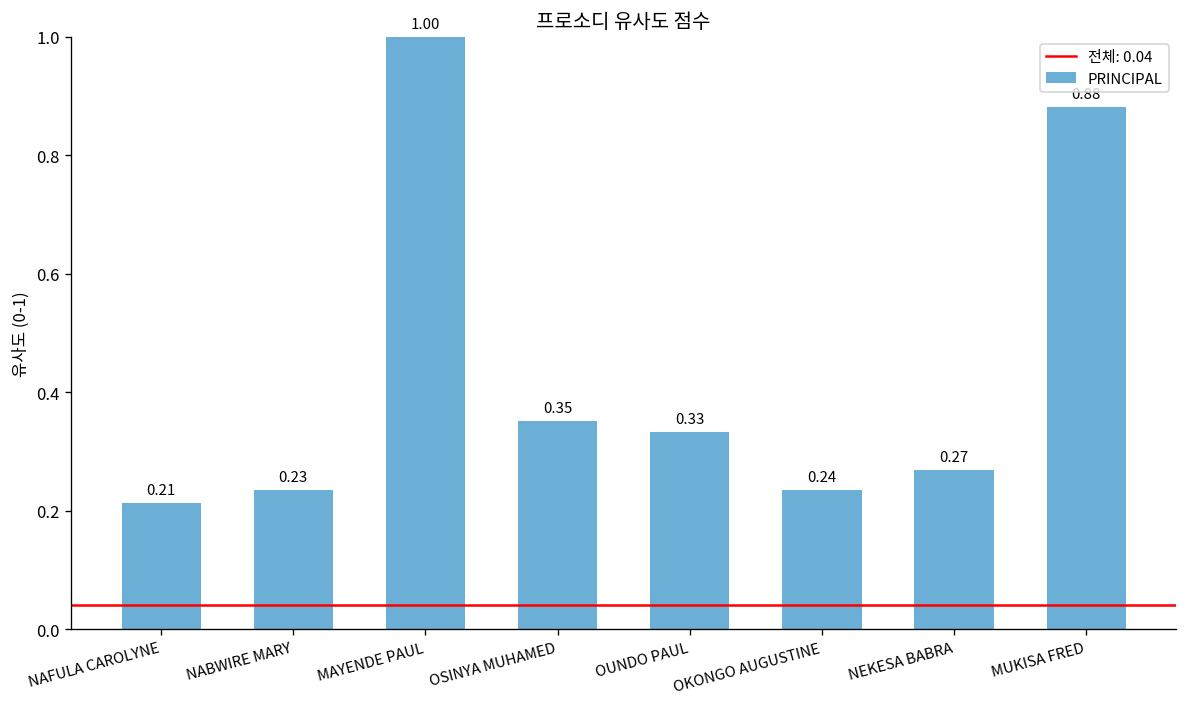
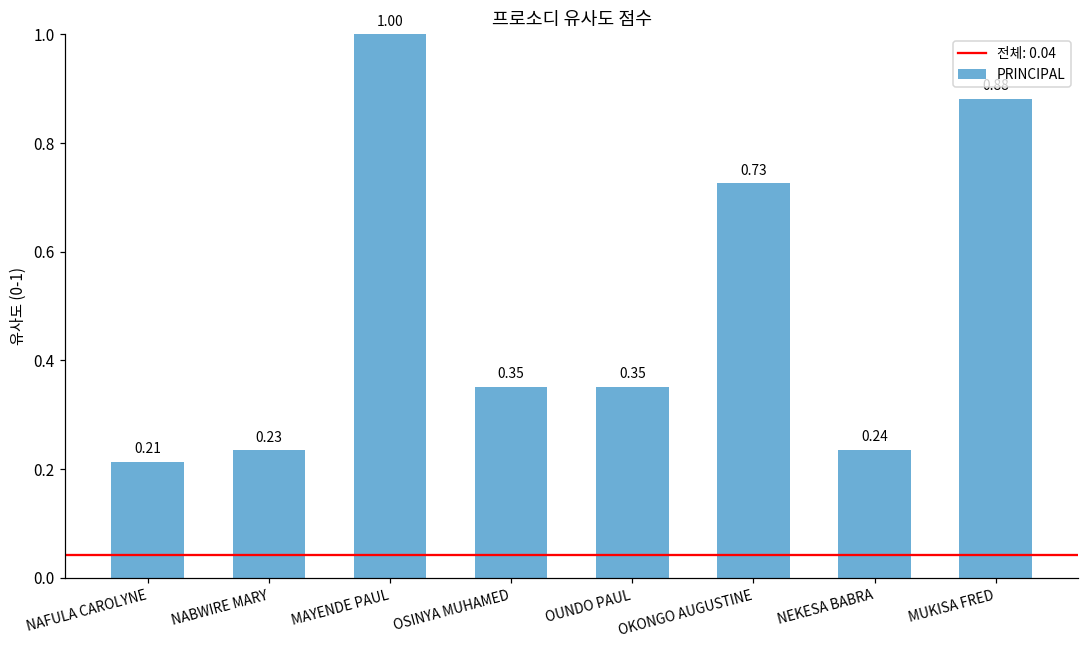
OUNDO PAUL: 0.33 -> 0.35
OKONGO AUGUSTINE: 0.24 -> 0.73
NEKESA BABRA: 0.27 -> 0.24
